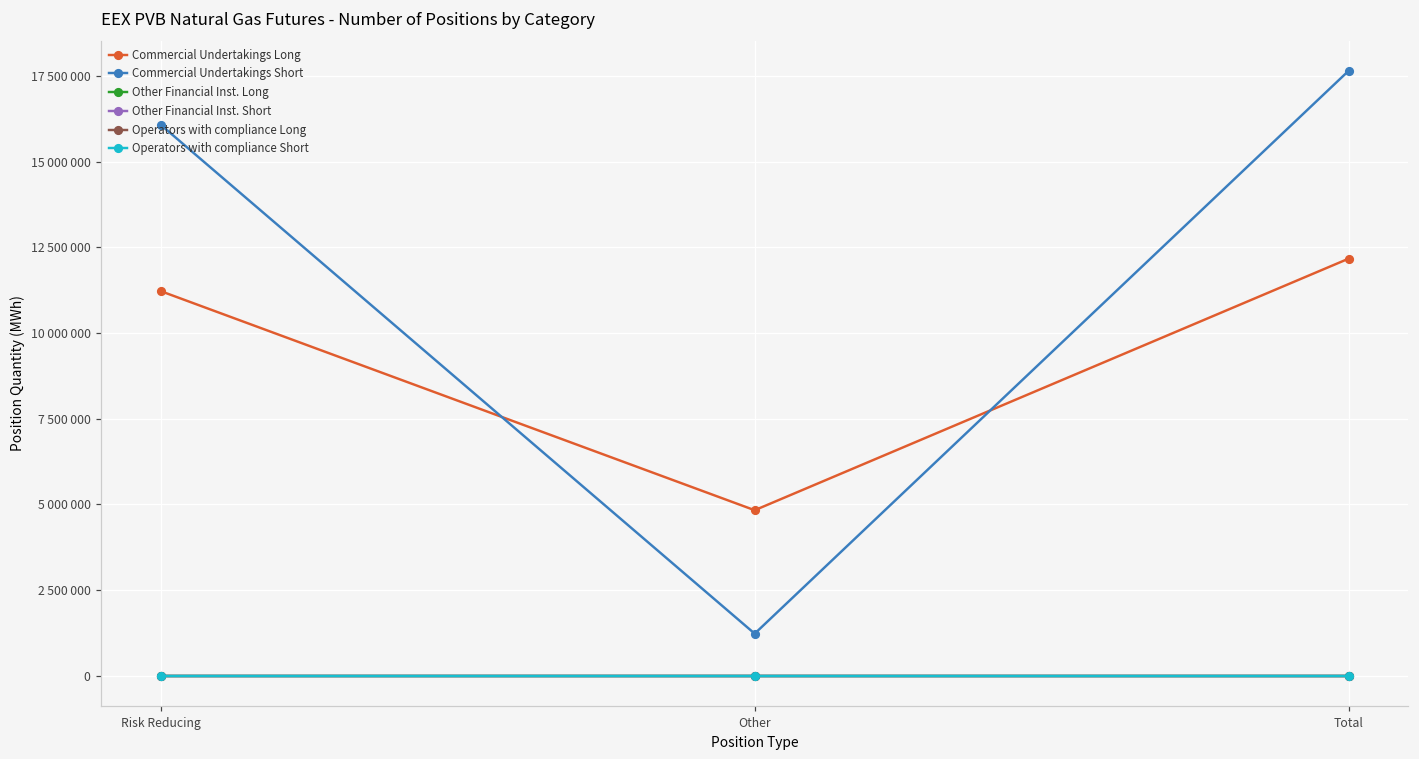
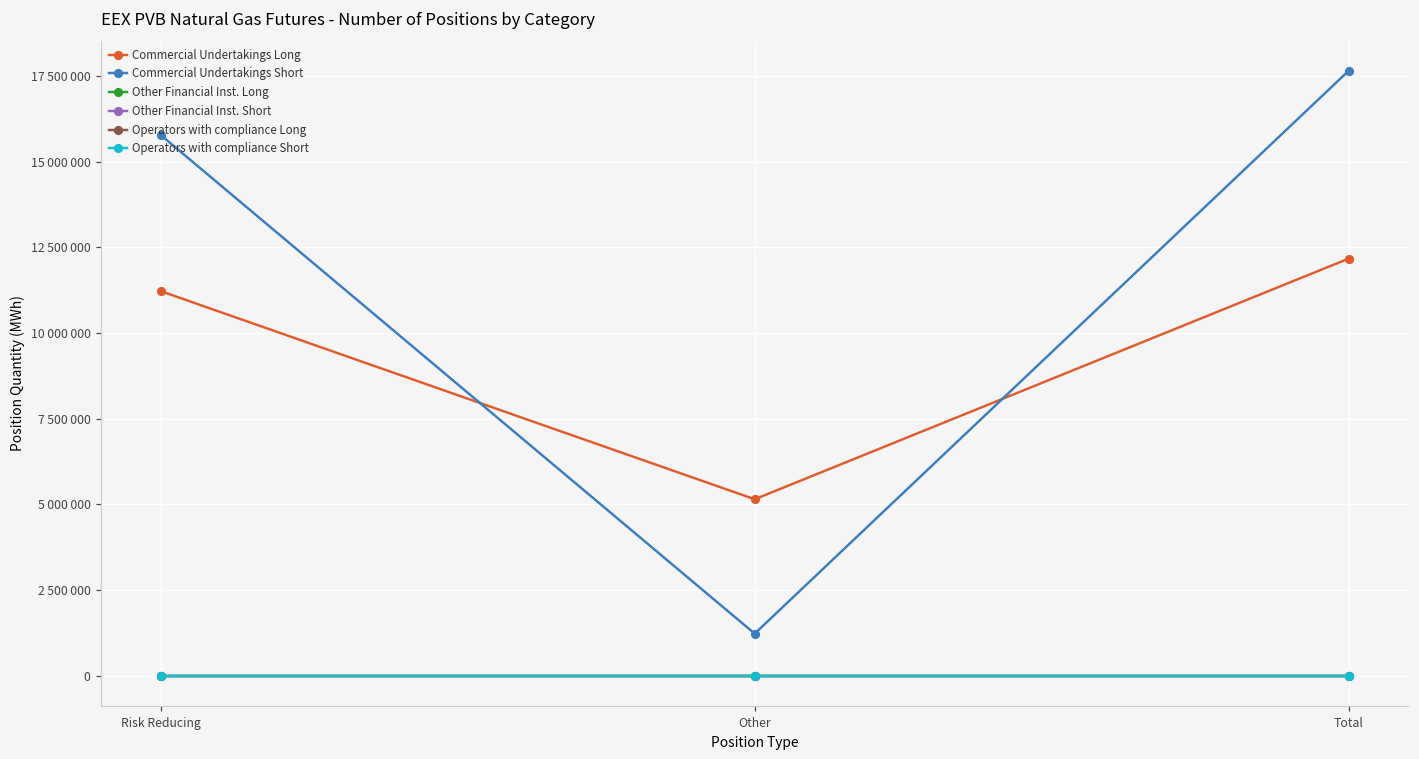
Commercial Undertakings Short, Risk Reducing: 16100000 -> 15800000
Commercial Undertakings Long, Other: 4800000 -> 5100000
